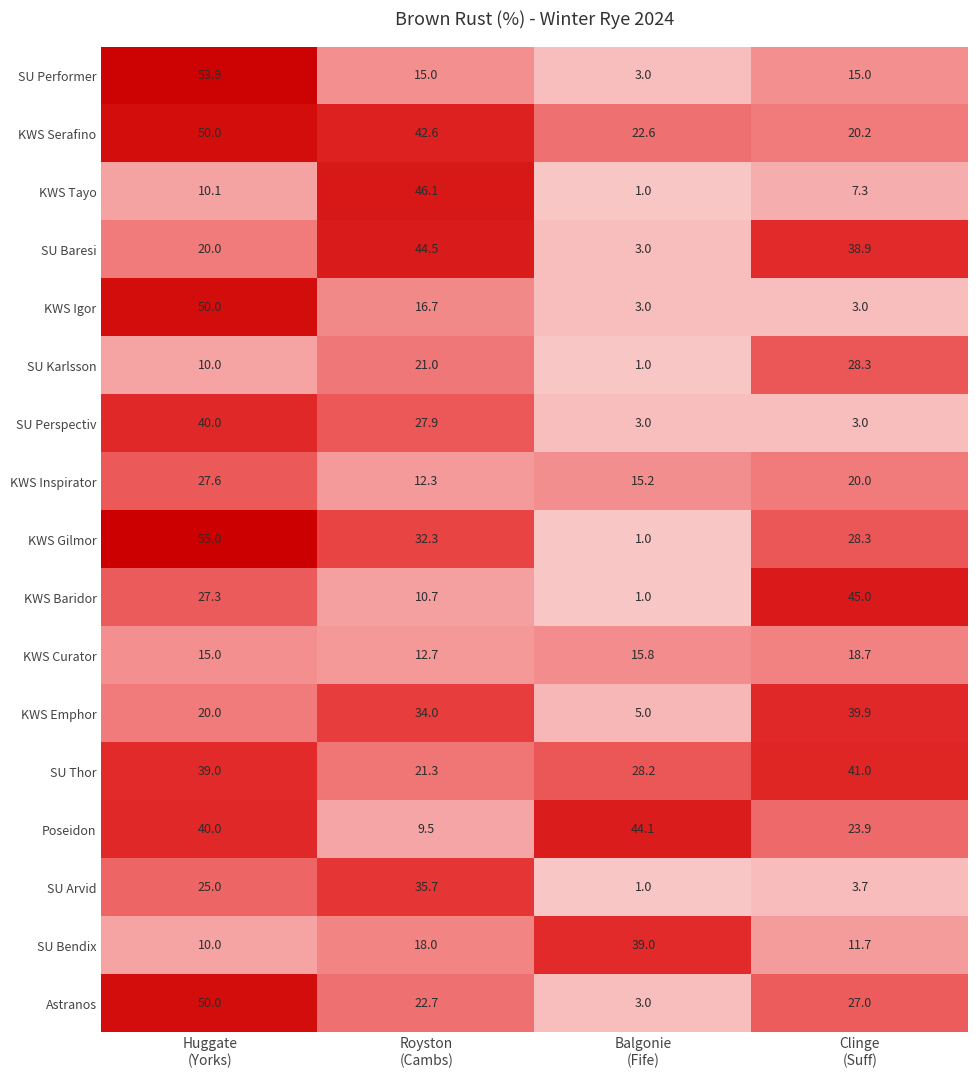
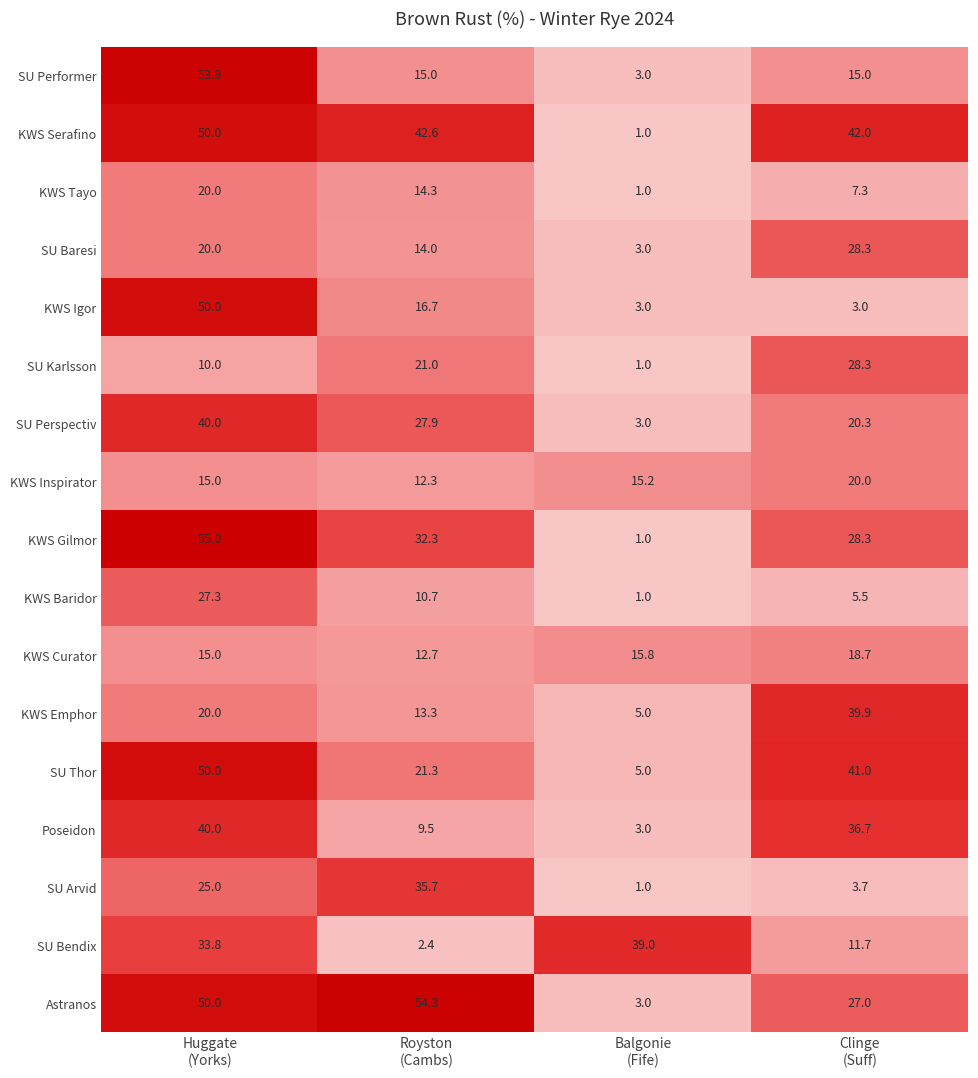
KWS Serafino, Balgonie (Fife): 22.6 -> 1.0
KWS Serafino, Clinge (Suff): 20.2 -> 42.0
KWS Tayo, Huggate (Yorks): 10.1 -> 20.0
KWS Tayo, Royston (Cambs): 46.1 -> 14.3
SU Baresi, Royston (Cambs): 44.5 -> 14.0
SU Baresi, Clinge (Suff): 38.9 -> 28.3
SU Perspectiv, Clinge (Suff): 3.0 -> 20.3
KWS Inspirator, Huggate (Yorks): 27.6 -> 15.0
KWS Baridor, Clinge (Suff): 45.0 -> 5.5
KWS Emphor, Royston (Cambs): 34.0 -> 13.3
SU Thor, Huggate (Yorks): 39.0 -> 50.0
SU Thor, Balgonie (Fife): 28.2 -> 5.0
Poseidon, Balgonie (Fife): 44.1 -> 3.0
Poseidon, Clinge (Suff): 23.9 -> 36.7
SU Bendix, Huggate (Yorks): 10.0 -> 33.8
SU Bendix, Royston (Cambs): 18.0 -> 2.4
Astranos, Royston (Cambs): 22.7 -> 54.3
